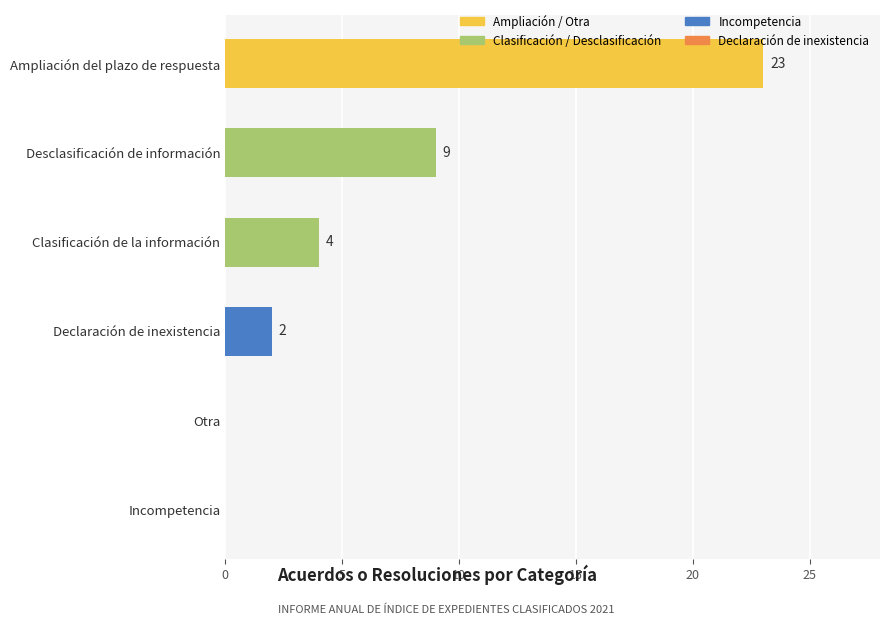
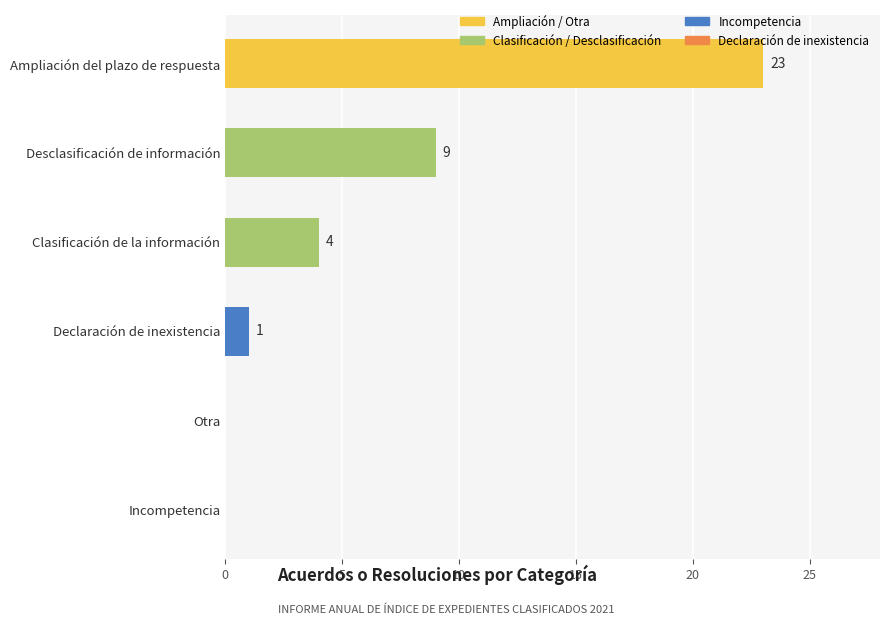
Declaración de inexistencia: 2 -> 1
